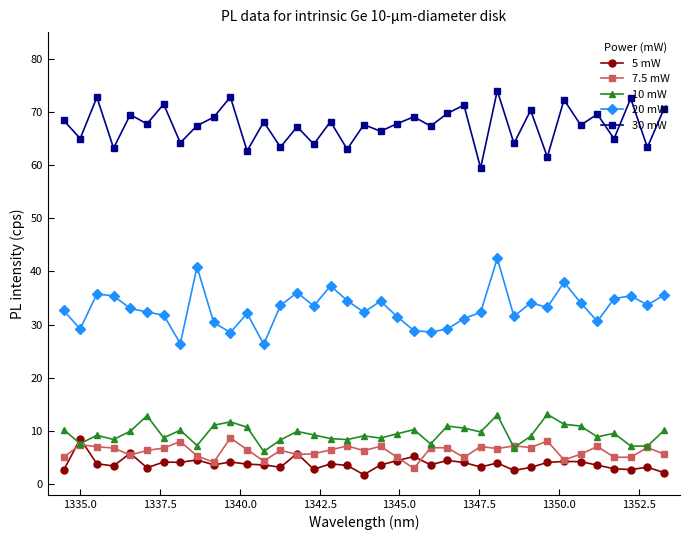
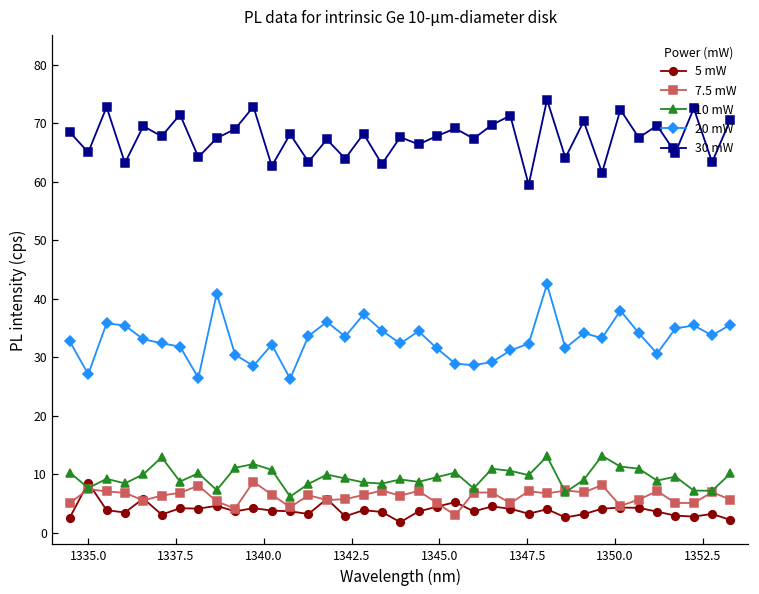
20 mW, 1335.0: 29 -> 27
